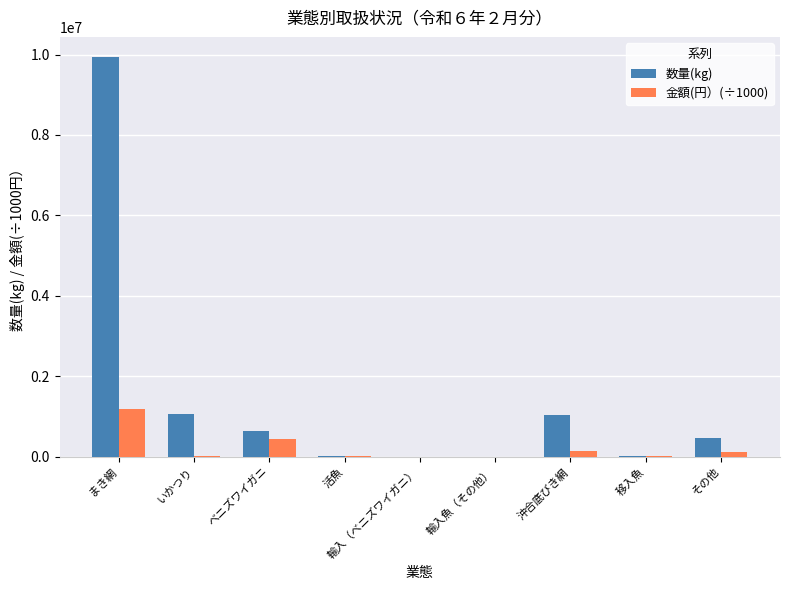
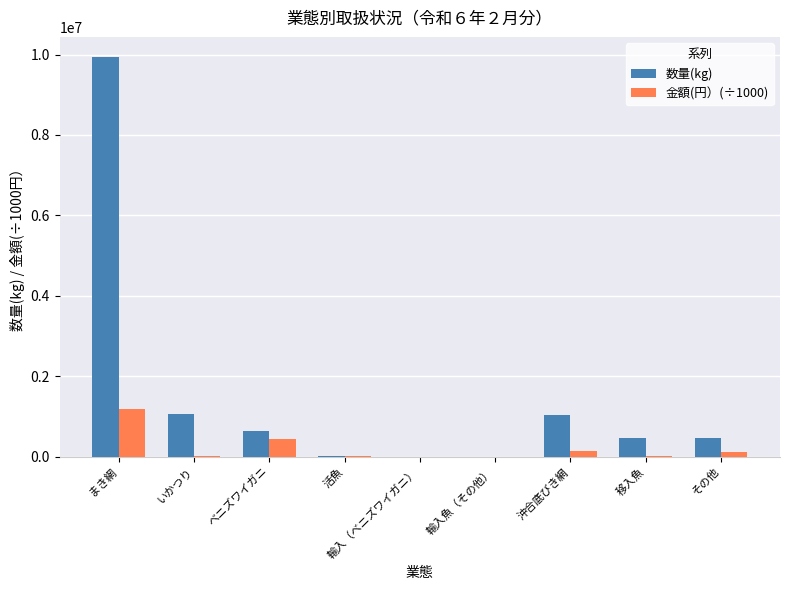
数量(kg), 移入魚: 0 -> 500000
